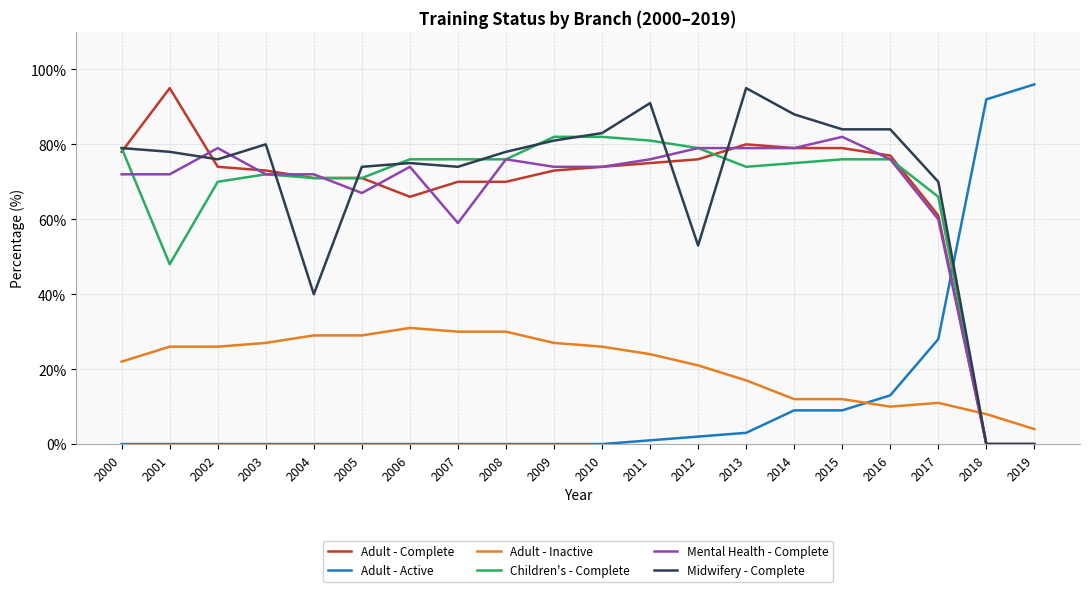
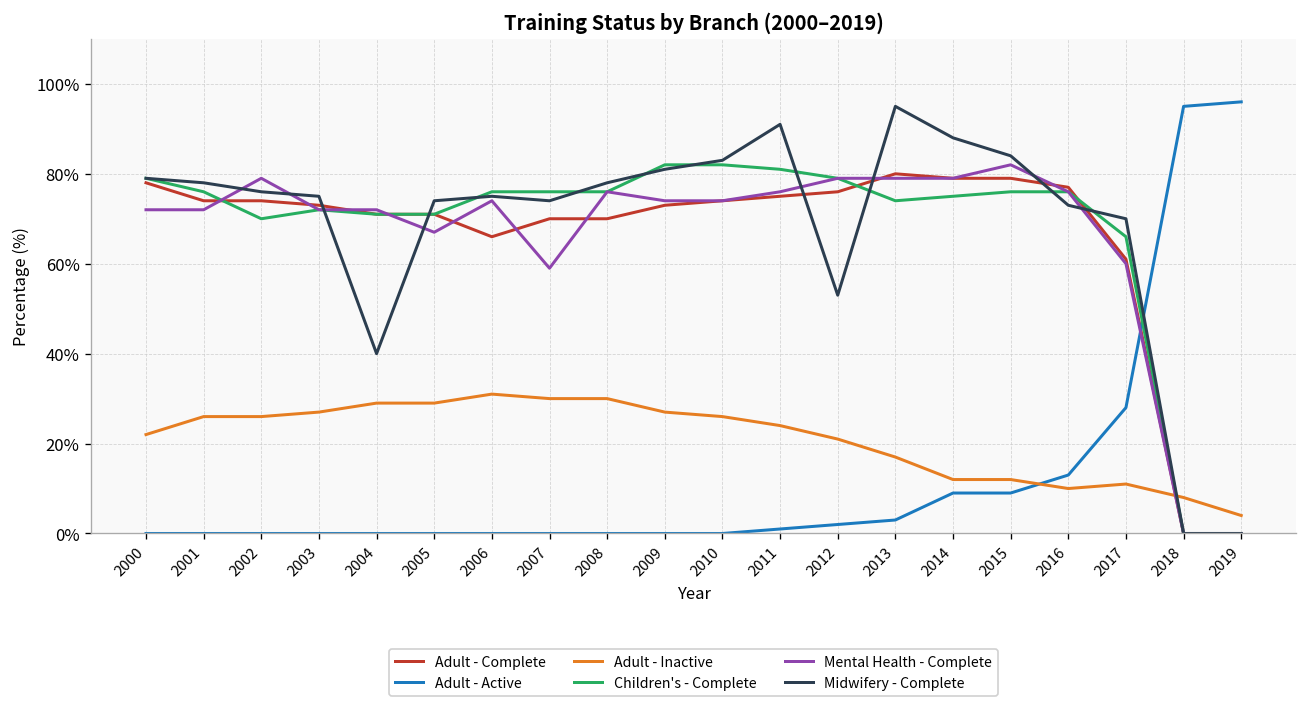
Adult - Complete, 2001: 95% -> 74%
Children's - Complete, 2001: 48% -> 76%
Midwifery - Complete, 2003: 80% -> 75%
Midwifery - Complete, 2016: 84% -> 73%
Adult - Active, 2018: 92% -> 95%
